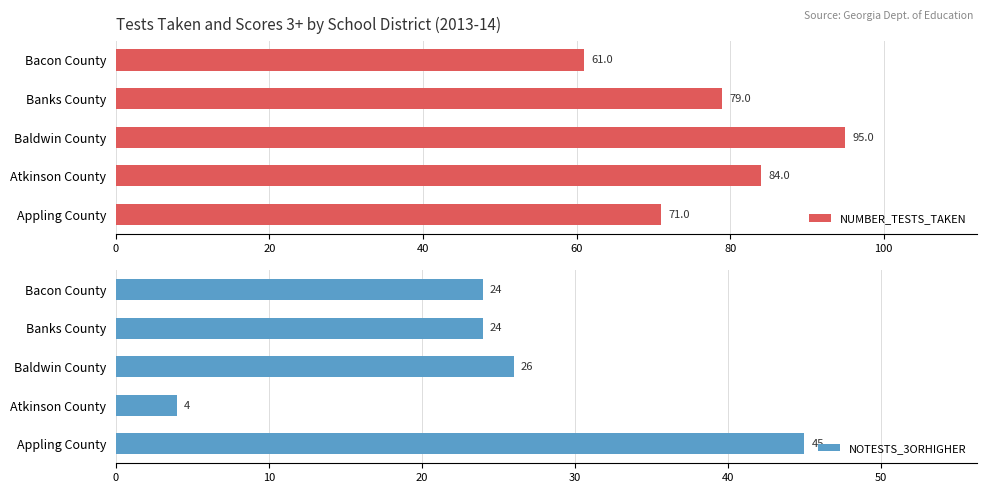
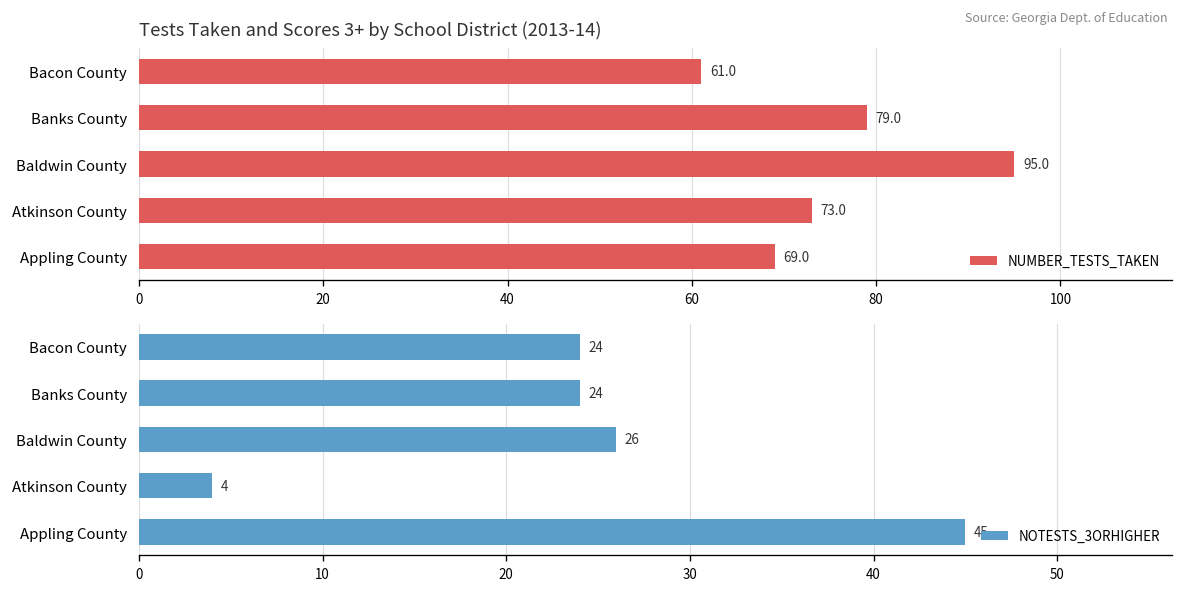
Tests Taken and Scores 3+ by School District (2013-14), Atkinson County: 84.0 -> 73.0
Tests Taken and Scores 3+ by School District (2013-14), Appling County: 71.0 -> 69.0
